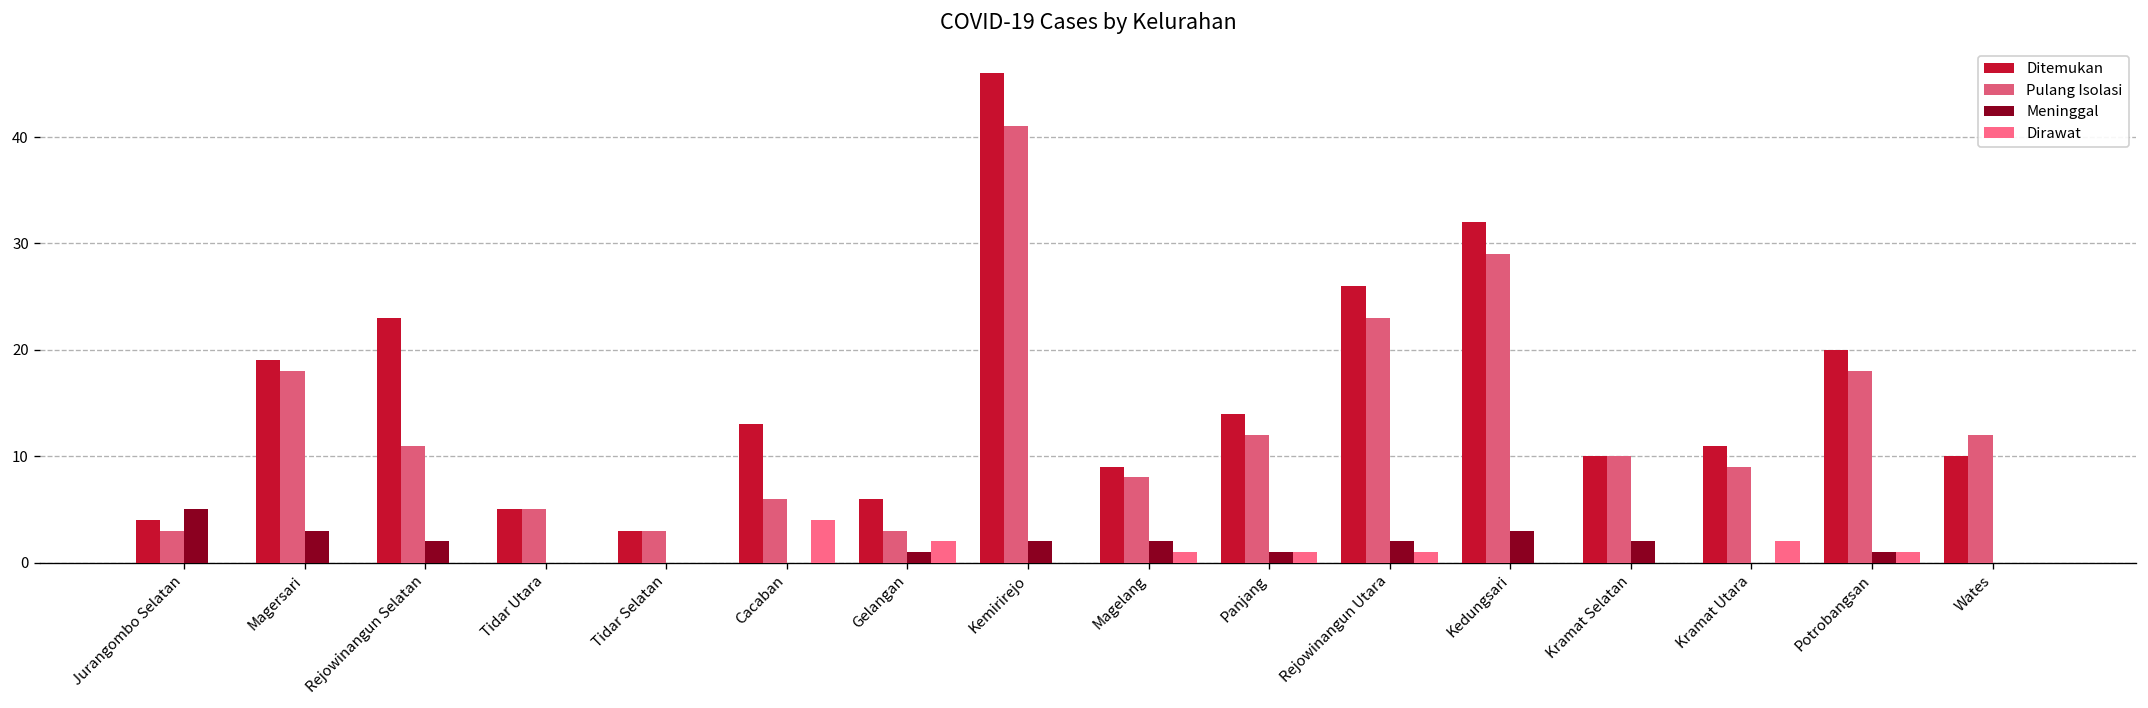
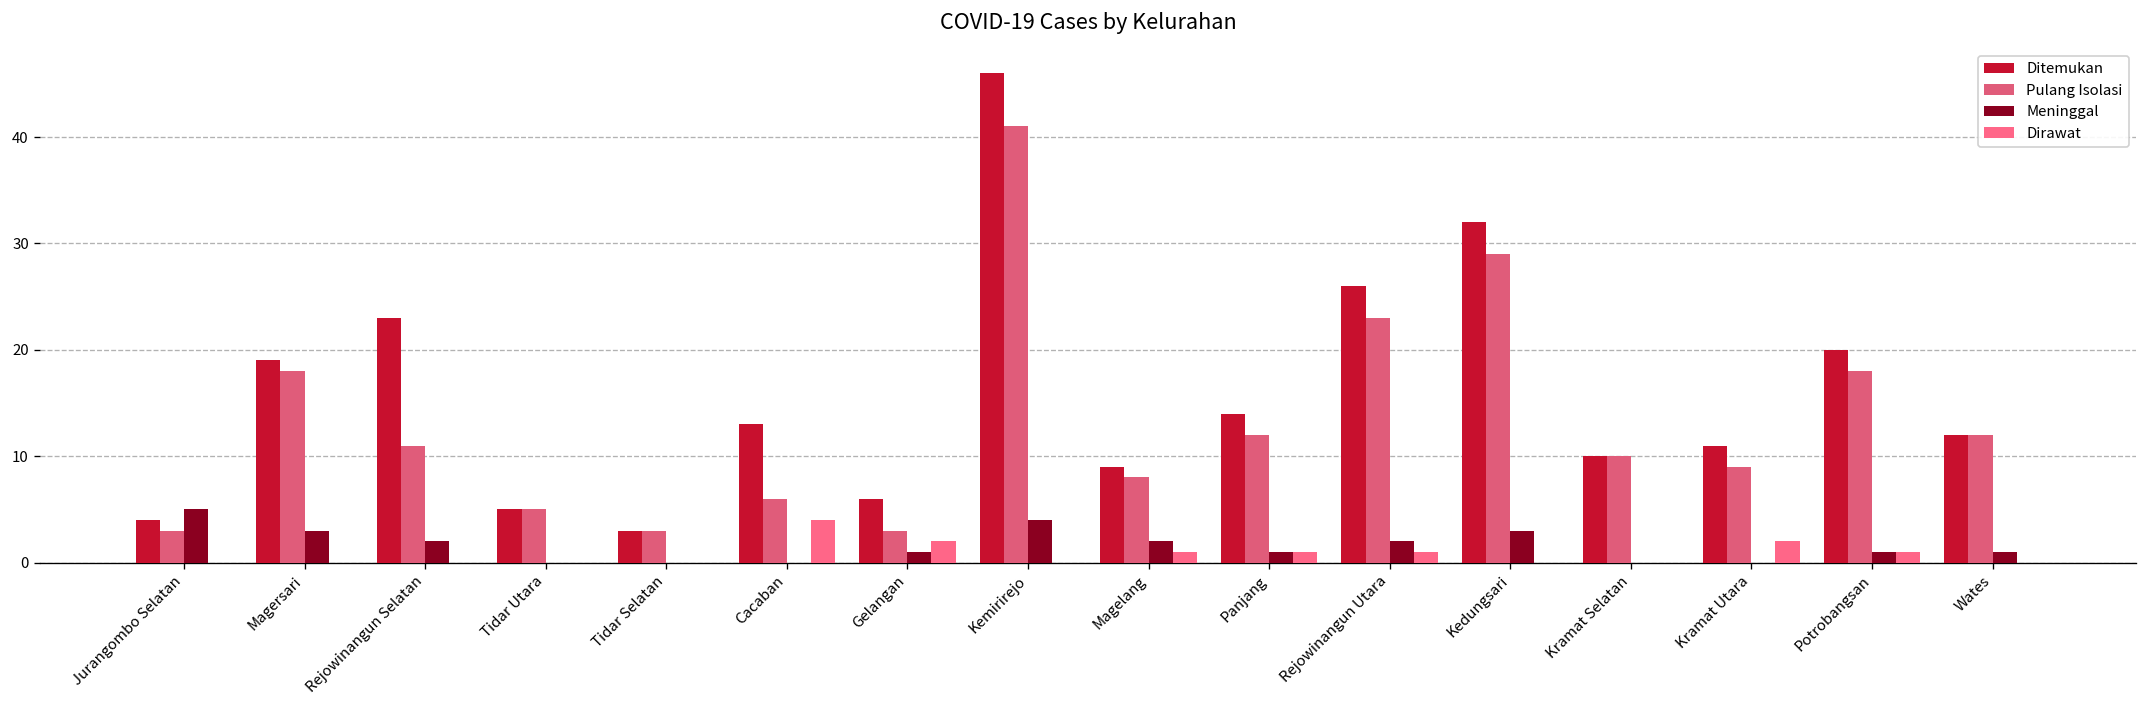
Meninggal, Kemirirejo: 2 -> 4
Meninggal, Kramat Selatan: 2 -> 0
Ditemukan, Wates: 10 -> 12
Meninggal, Wates: 0 -> 1
